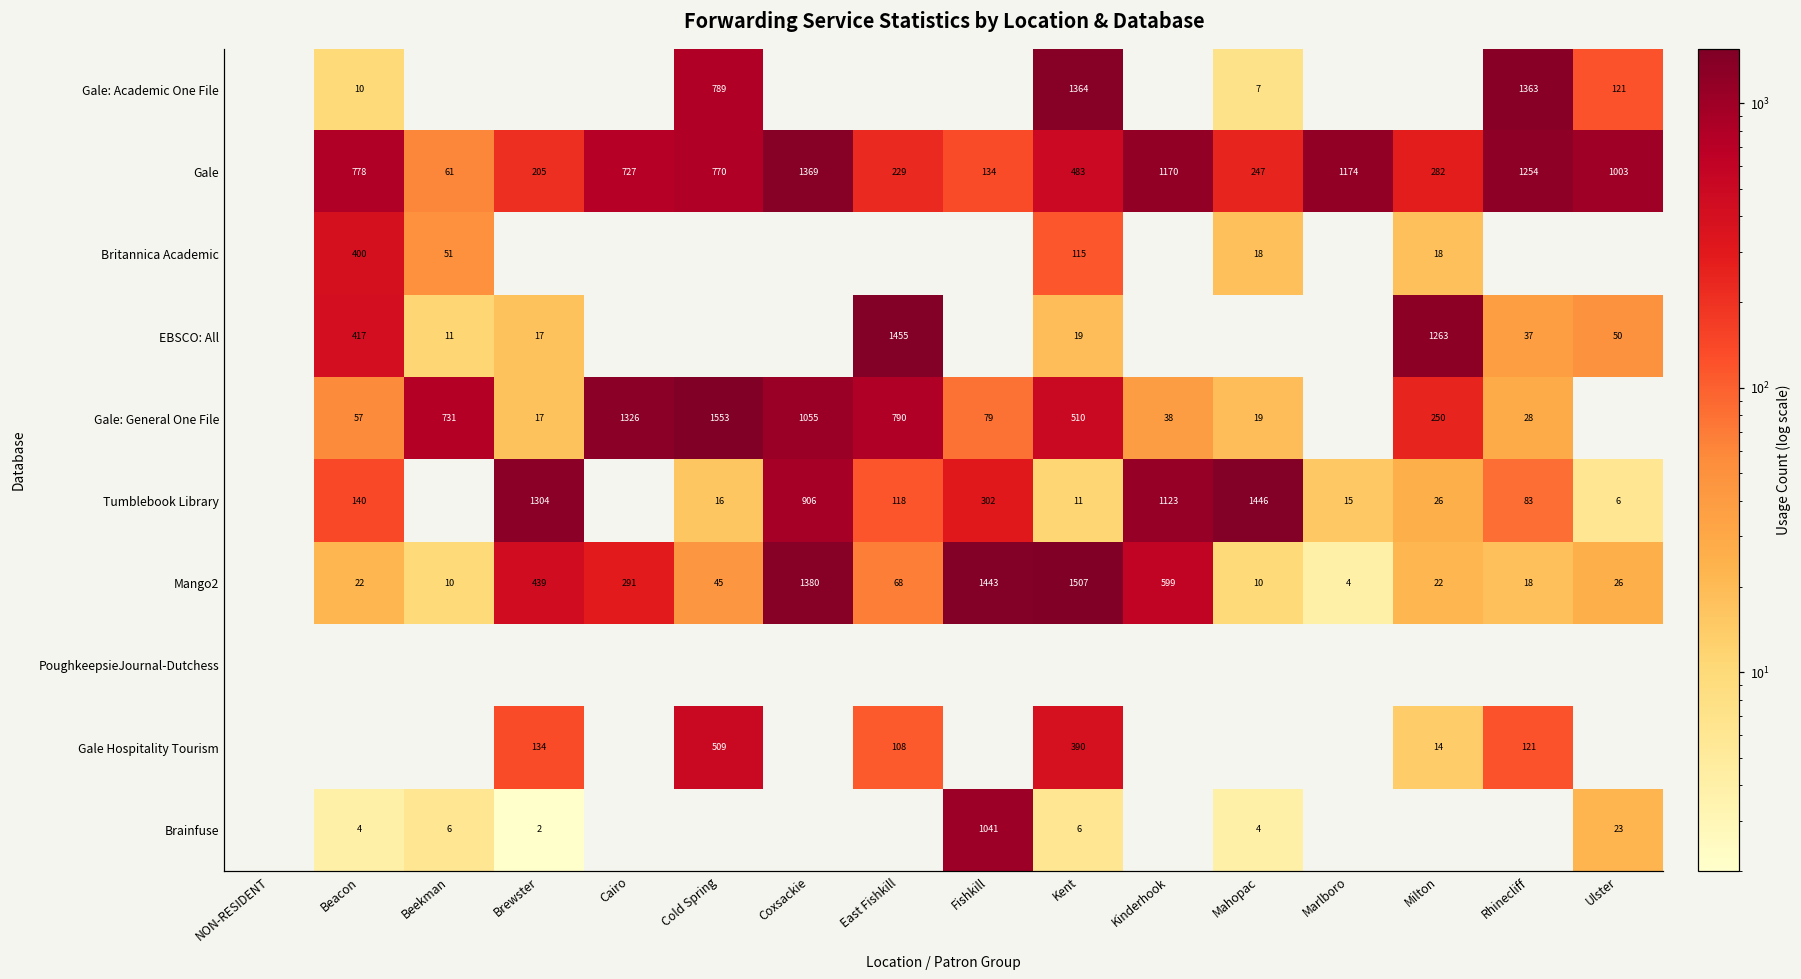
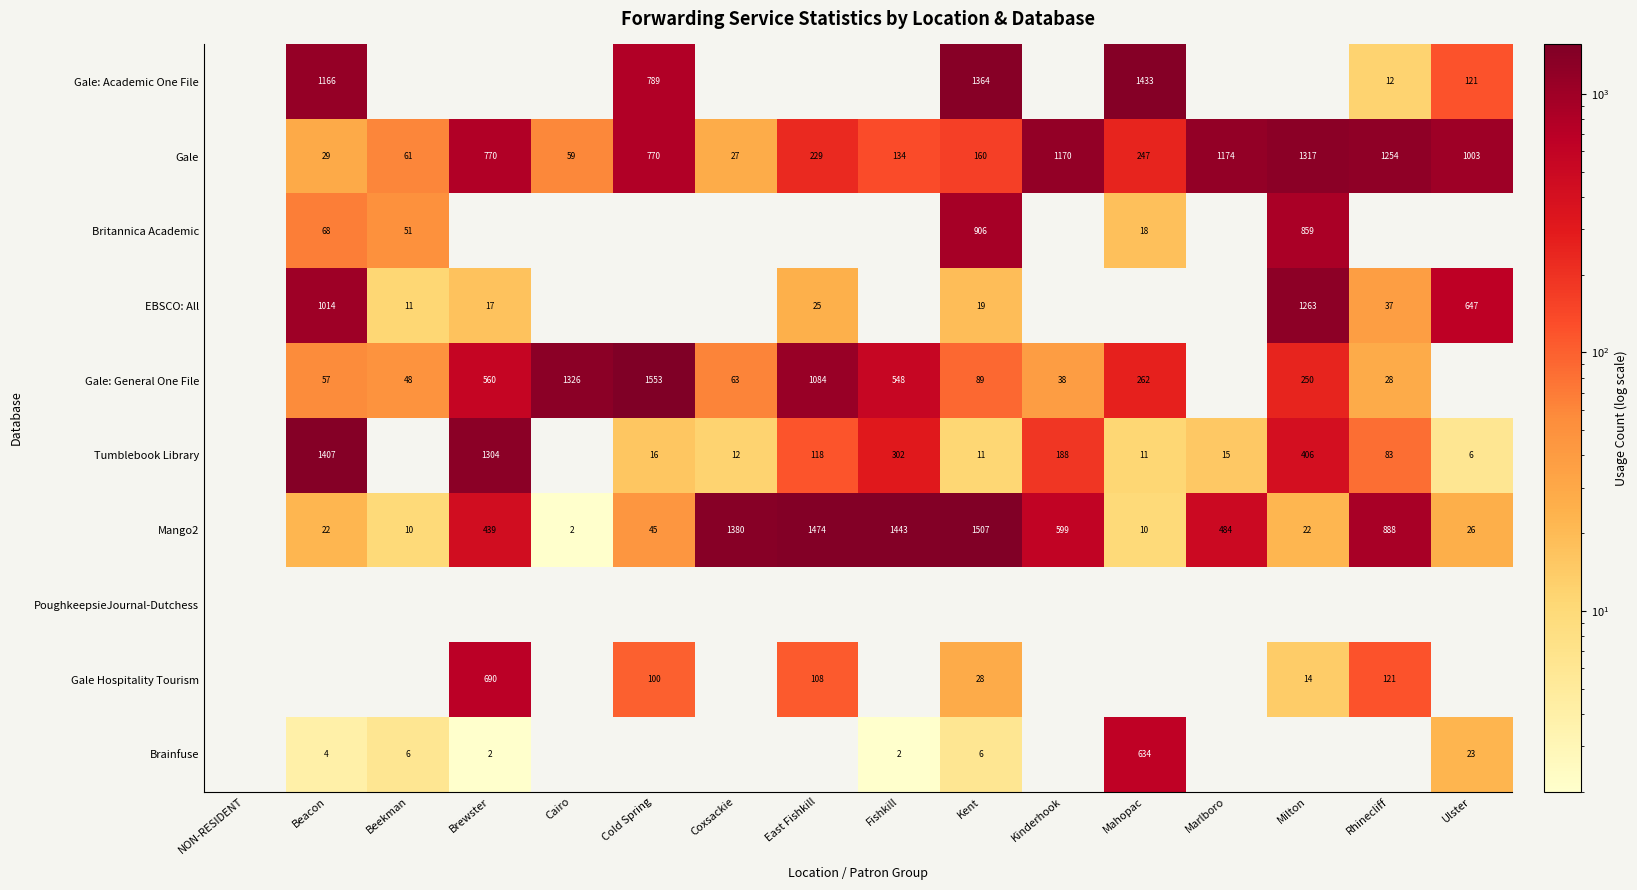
Gale: Academic One File, Beacon: 10 -> 1166
Gale: Academic One File, Mahopac: 7 -> 1433
Gale: Academic One File, Rhinecliff: 1363 -> 12
Gale, Beacon: 778 -> 29
Gale, Brewster: 205 -> 770
Gale, Cairo: 727 -> 59
Gale, Coxsackie: 1369 -> 27
Gale, Kent: 483 -> 160
Gale, Milton: 282 -> 1317
Britannica Academic, Beacon: 400 -> 68
Britannica Academic, Kent: 115 -> 906
Britannica Academic, Milton: 18 -> 859
EBSCO: All, Beacon: 417 -> 1014
EBSCO: All, East Fishkill: 1455 -> 25
EBSCO: All, Ulster: 50 -> 647
Gale: General One File, Beekman: 731 -> 48
Gale: General One File, Brewster: 17 -> 560
Gale: General One File, Coxsackie: 1055 -> 63
Gale: General One File, East Fishkill: 790 -> 1084
Gale: General One File, Fishkill: 79 -> 548
Gale: General One File, Kent: 510 -> 89
Gale: General One File, Mahopac: 19 -> 262
Tumblebook Library, Beacon: 140 -> 1407
Tumblebook Library, Coxsackie: 906 -> 12
Tumblebook Library, Kinderhook: 1123 -> 188
Tumblebook Library, Mahopac: 1446 -> 11
Tumblebook Library, Milton: 26 -> 406
Mango2, Cairo: 291 -> 2
Mango2, East Fishkill: 68 -> 1474
Mango2, Marlboro: 4 -> 484
Mango2, Rhinecliff: 18 -> 888
Gale Hospitality Tourism, Brewster: 134 -> 690
Gale Hospitality Tourism, Cold Spring: 509 -> 100
Gale Hospitality Tourism, Kent: 390 -> 28
Brainfuse, Fishkill: 1041 -> 2
Brainfuse, Mahopac: 4 -> 634
